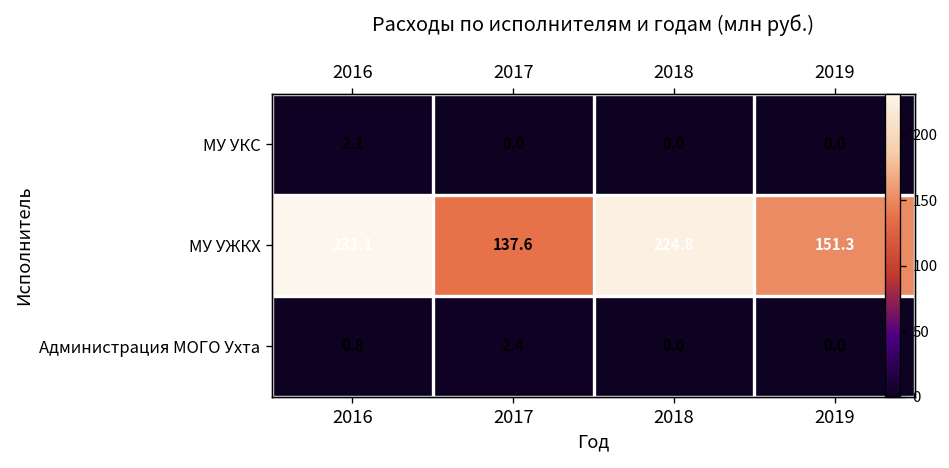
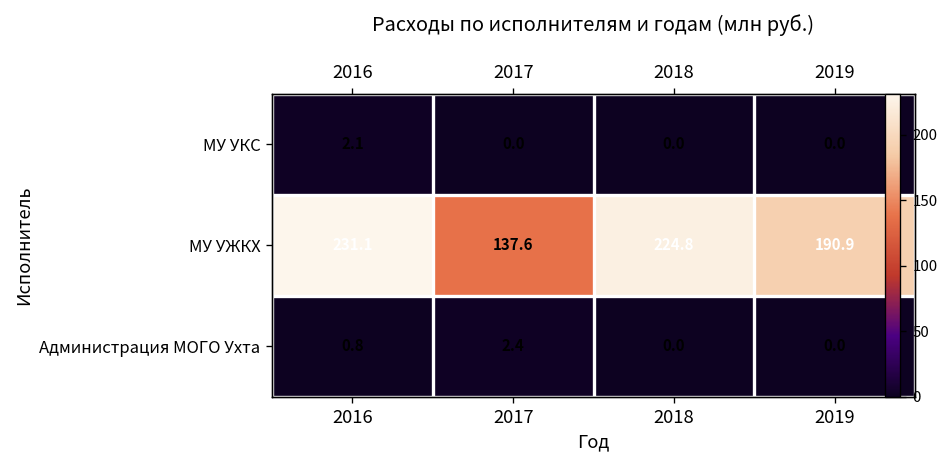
МУ УЖКХ, 2019: 151.3 -> 190.9
